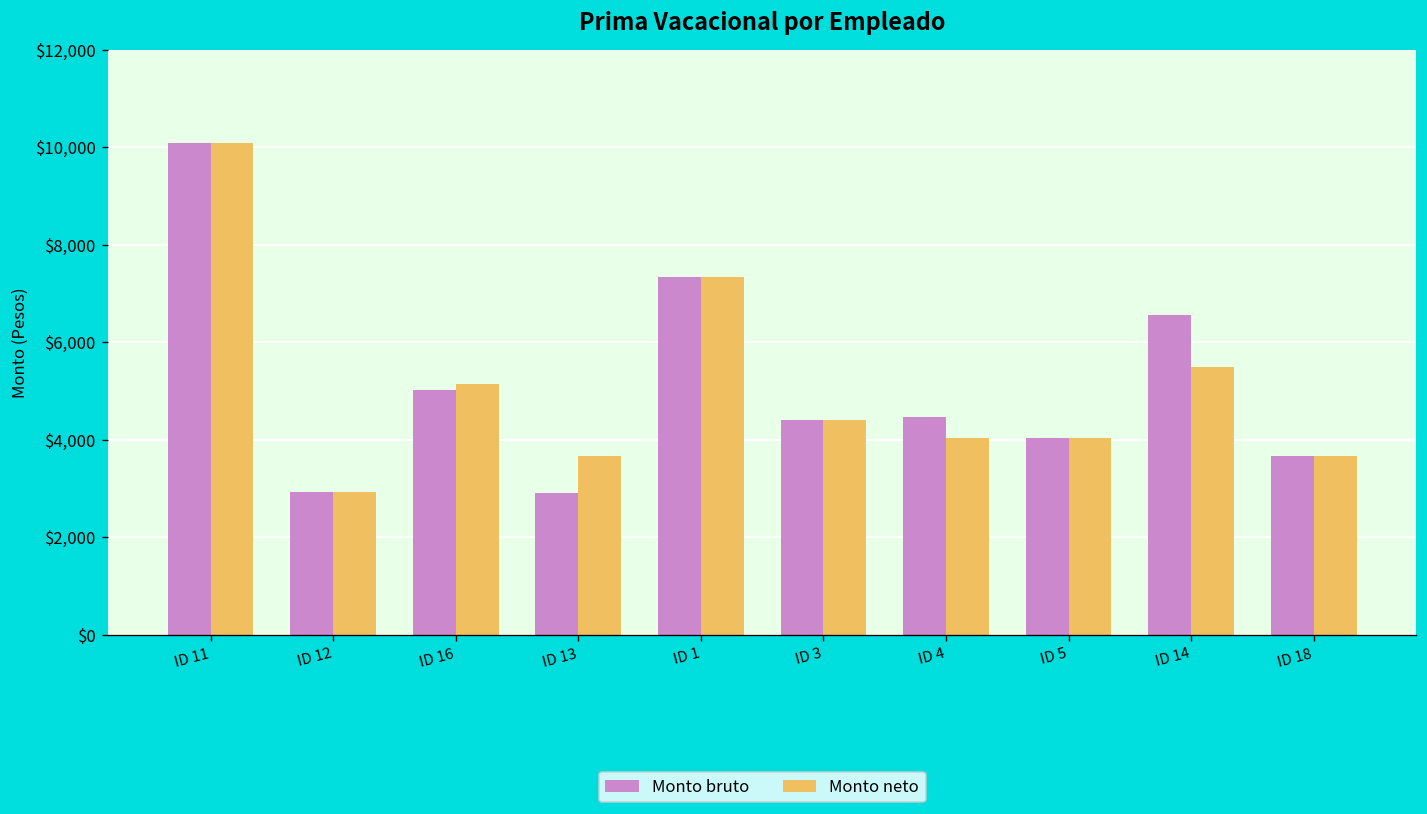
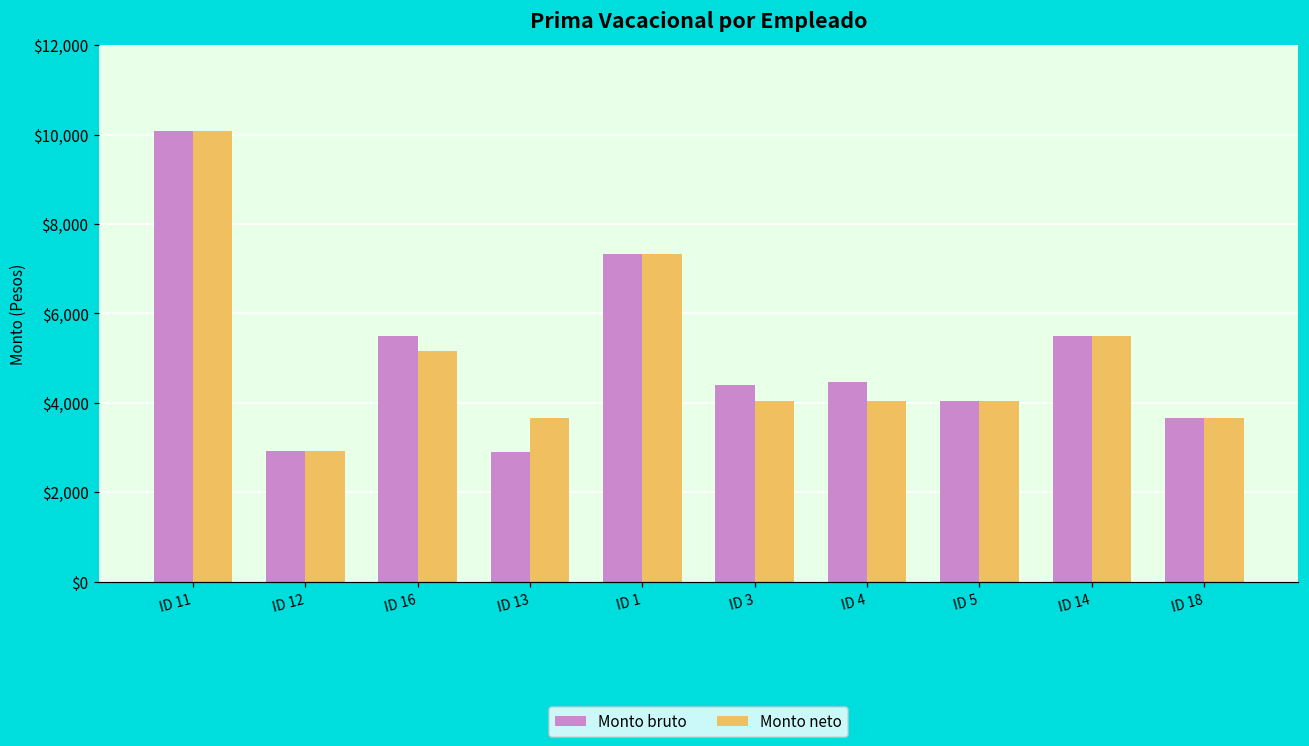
Monto bruto, ID 16: $5,000 -> $5,500
Monto neto, ID 3: $4,400 -> $4,000
Monto bruto, ID 14: $6,500 -> $5,500
